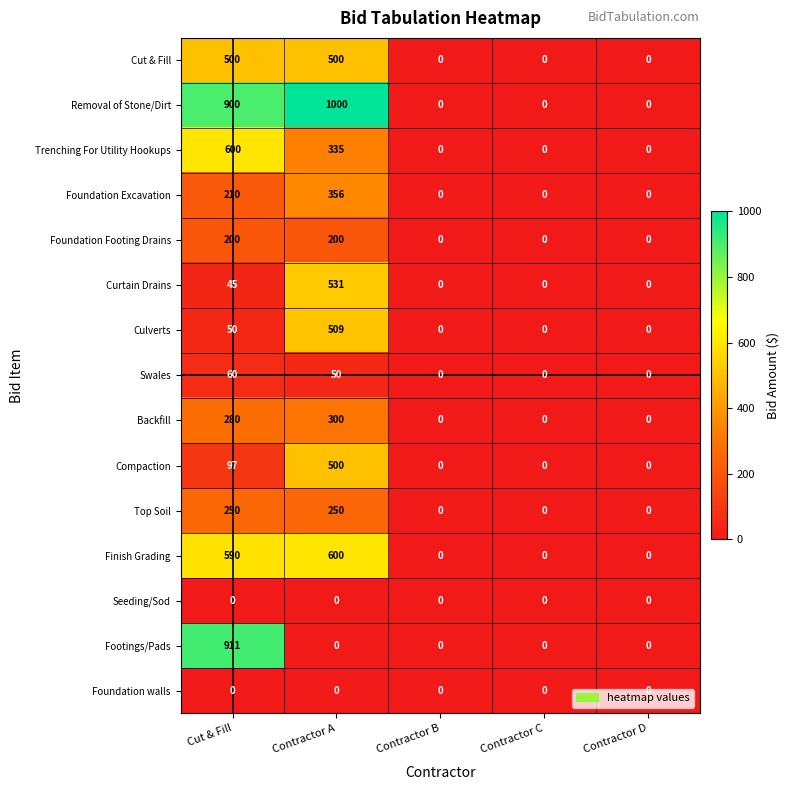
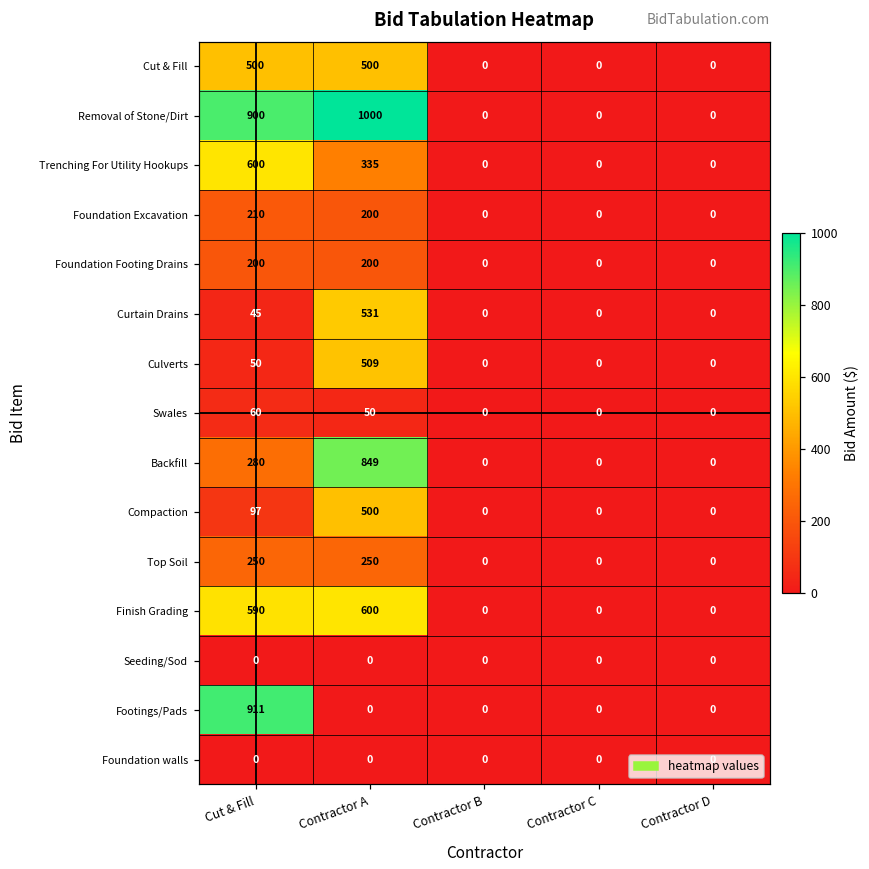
Foundation Excavation, Contractor A: 356 -> 200
Backfill, Contractor A: 300 -> 849
